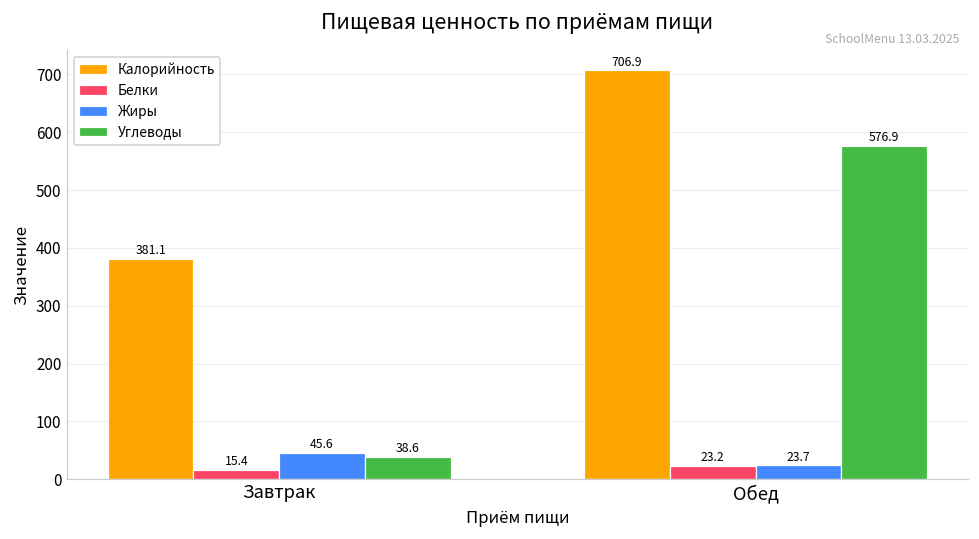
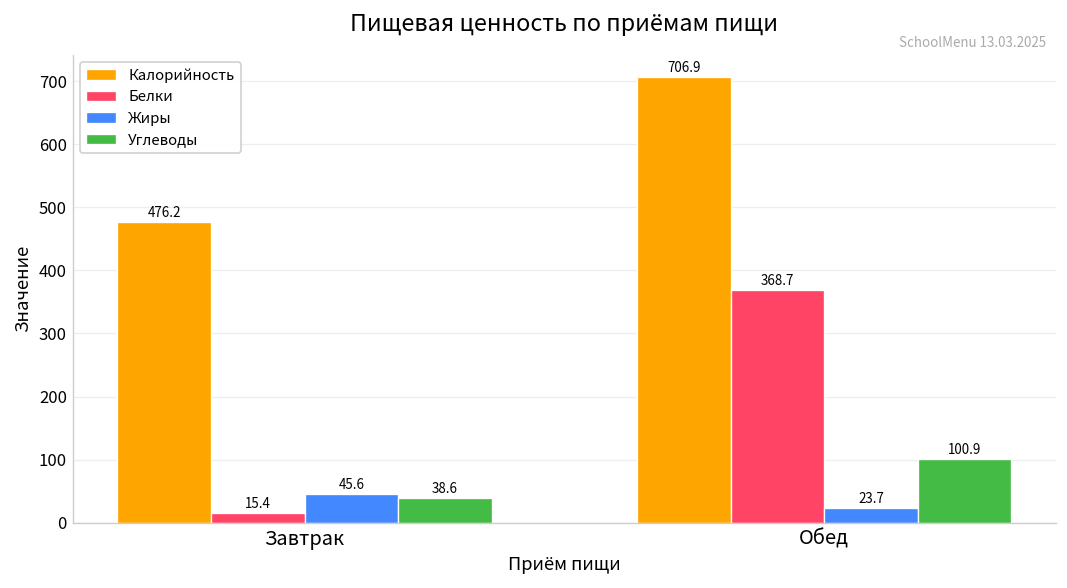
Калорийность, Завтрак: 381.1 -> 476.2
Белки, Обед: 23.2 -> 368.7
Углеводы, Обед: 576.9 -> 100.9
